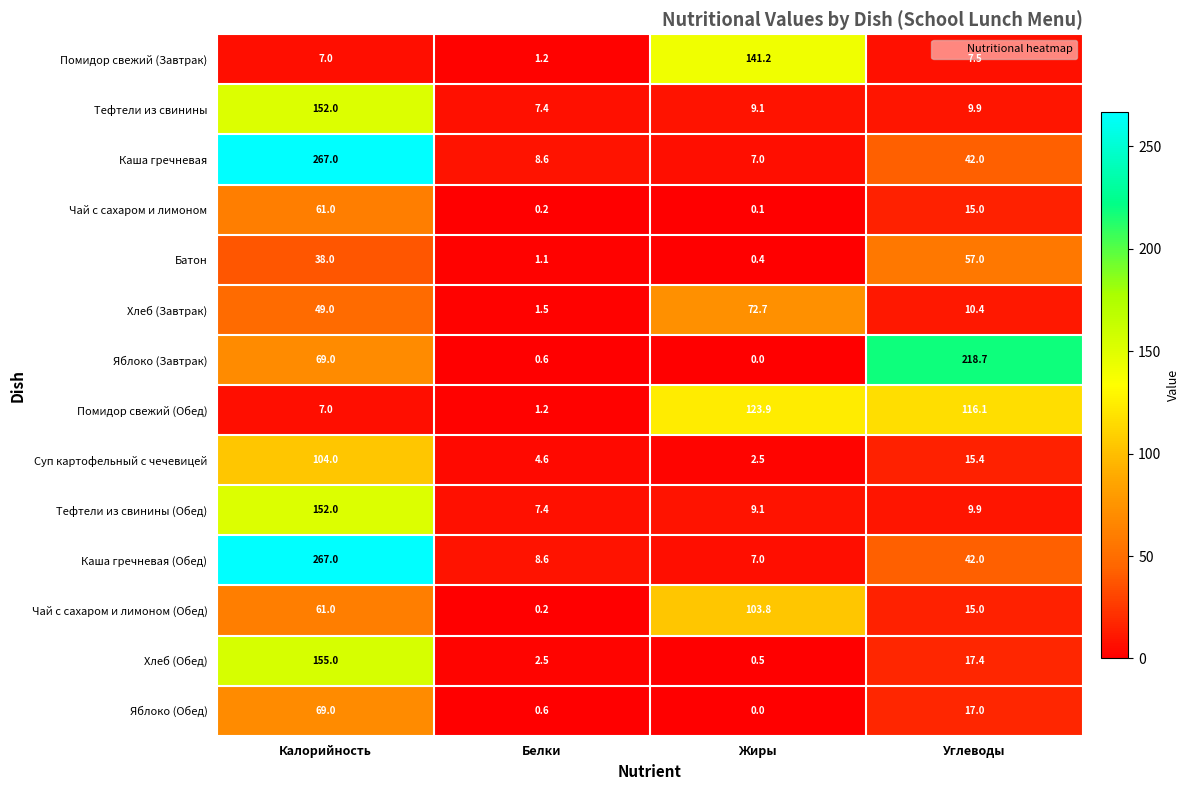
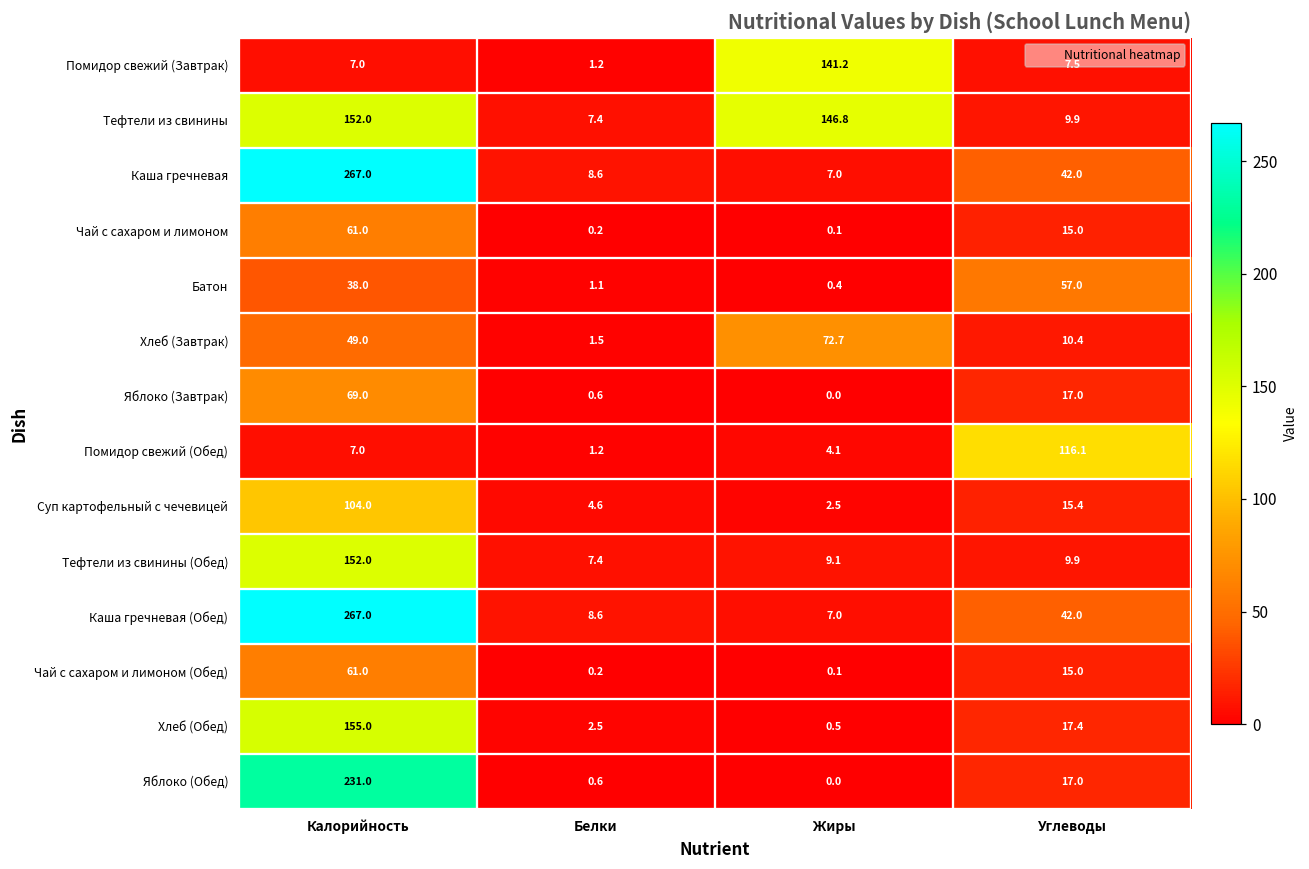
Тефтели из свинины, Жиры: 9.1 -> 146.8
Яблоко (Завтрак), Углеводы: 218.7 -> 17.0
Помидор свежий (Обед), Жиры: 123.9 -> 4.1
Чай с сахаром и лимоном (Обед), Жиры: 103.8 -> 0.1
Яблоко (Обед), Калорийность: 69.0 -> 231.0
